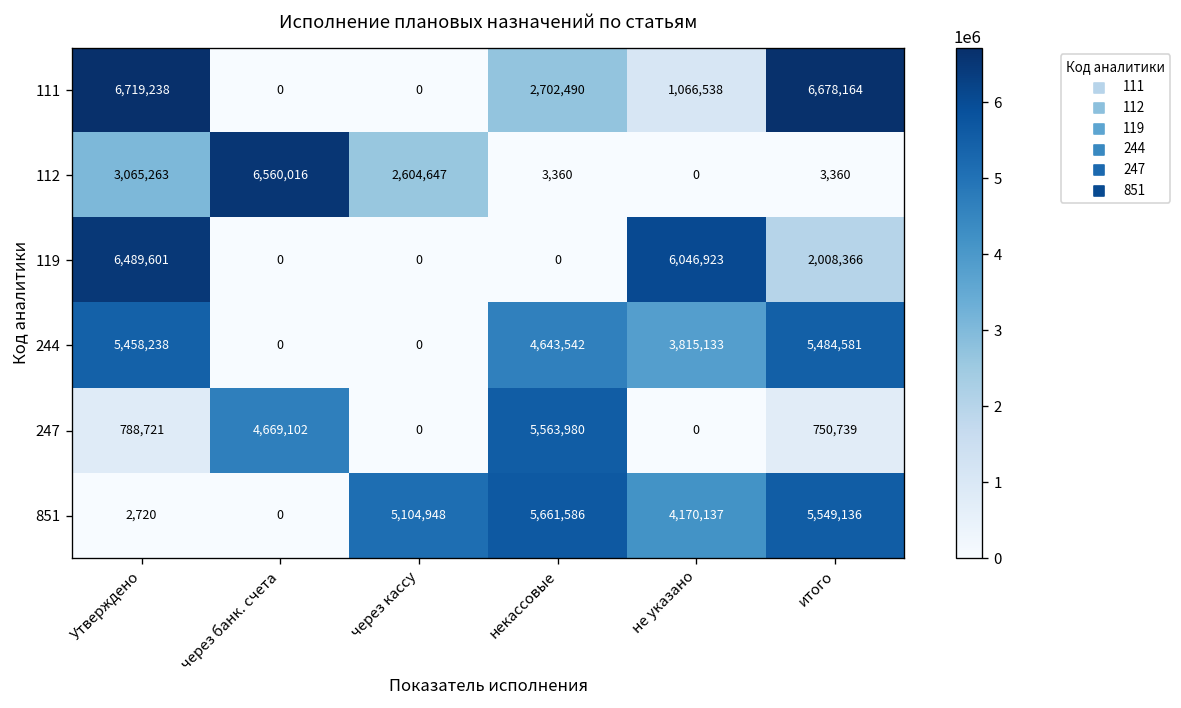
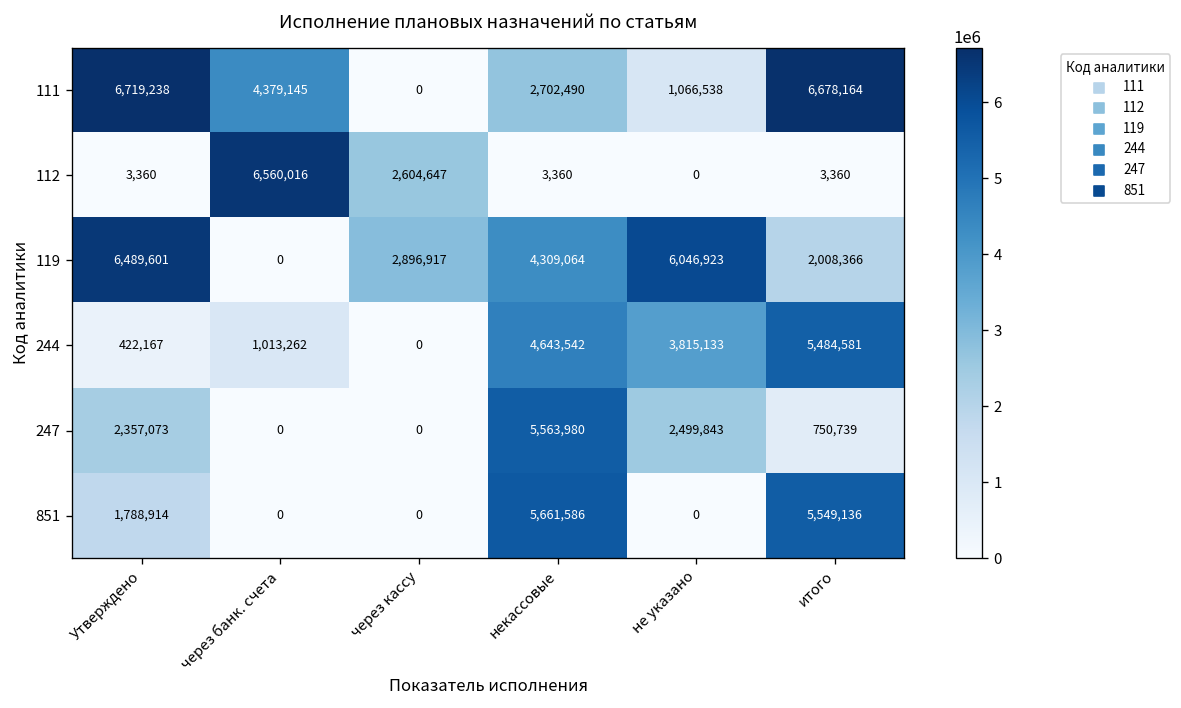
111, через банк. счета: 0 -> 4,379,145
112, Утверждено: 3,065,263 -> 3,360
119, через кассу: 0 -> 2,896,917
119, некассовые: 0 -> 4,309,064
244, Утверждено: 5,458,238 -> 422,167
244, через банк. счета: 0 -> 1,013,262
247, Утверждено: 788,721 -> 2,357,073
247, через банк. счета: 4,669,102 -> 0
247, не указано: 0 -> 2,499,843
851, Утверждено: 2,720 -> 1,788,914
851, через кассу: 5,104,948 -> 0
851, не указано: 4,170,137 -> 0
